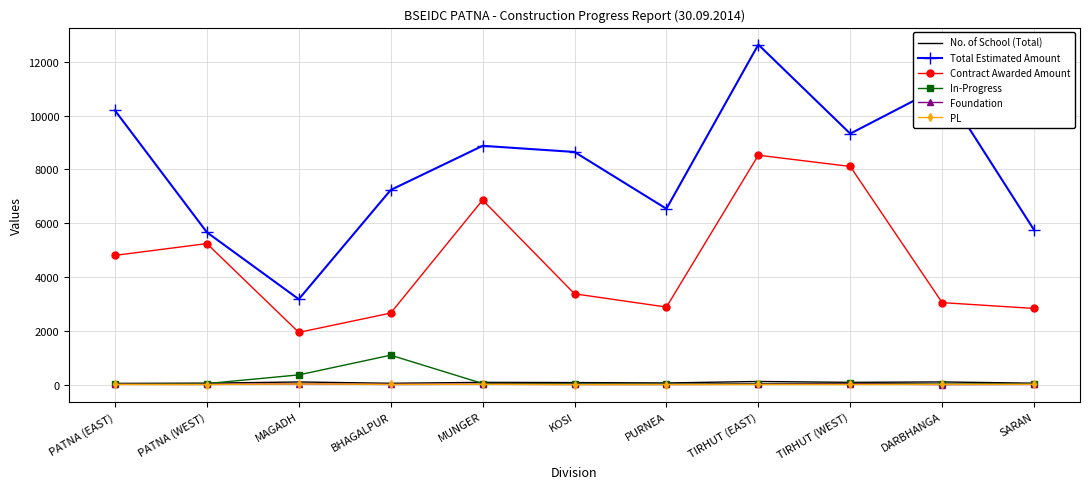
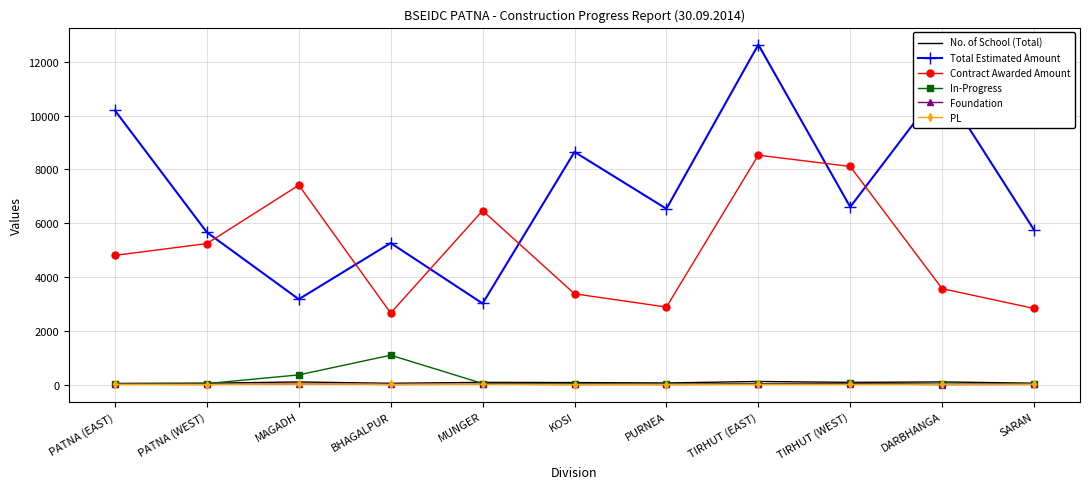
Contract Awarded Amount, MAGADH: 1900 -> 7400
Total Estimated Amount, BHAGALPUR: 7200 -> 5300
Total Estimated Amount, MUNGER: 8900 -> 3000
Contract Awarded Amount, MUNGER: 6900 -> 6500
Total Estimated Amount, TIRHUT (WEST): 9300 -> 6600
Contract Awarded Amount, DARBHANGA: 3000 -> 3600
